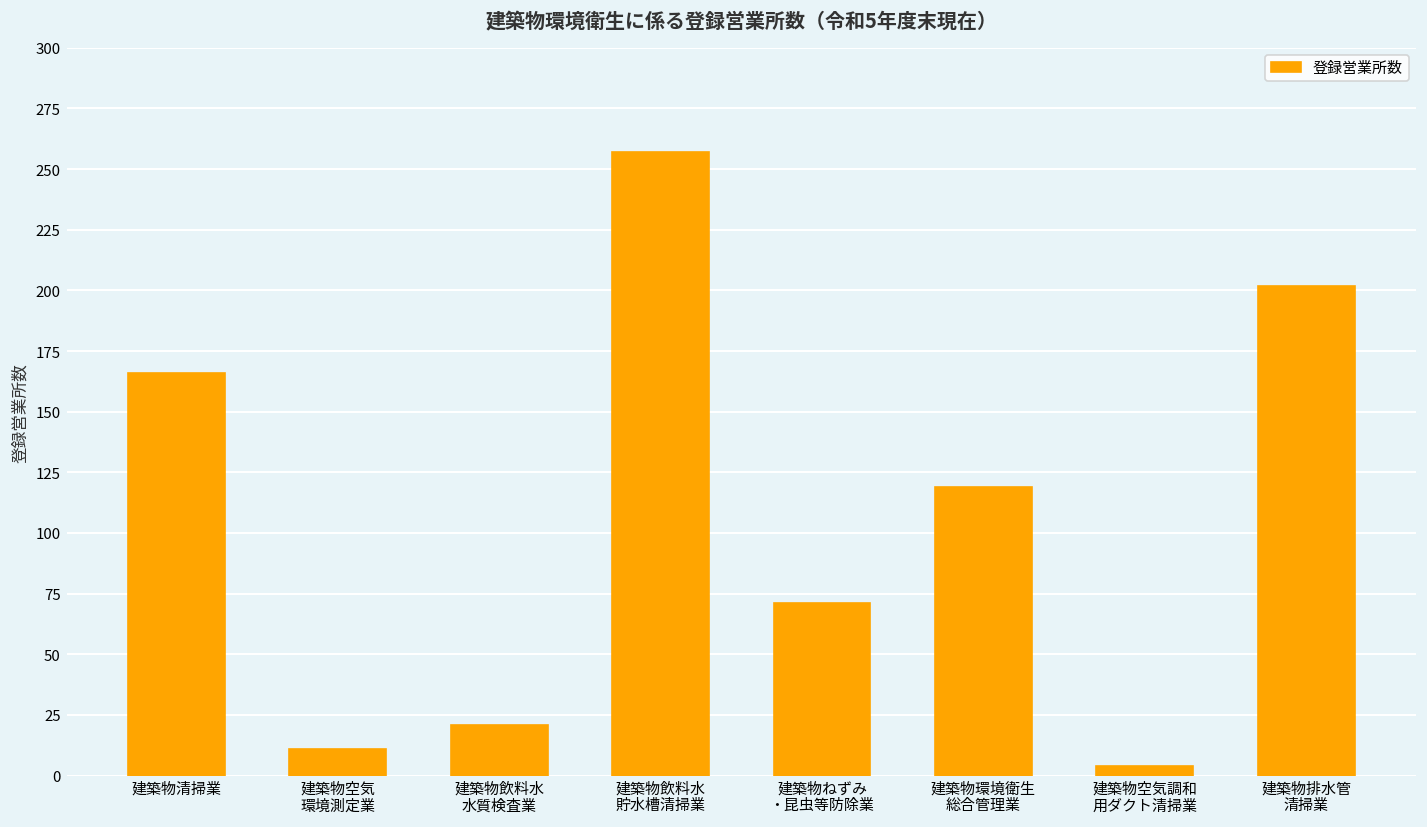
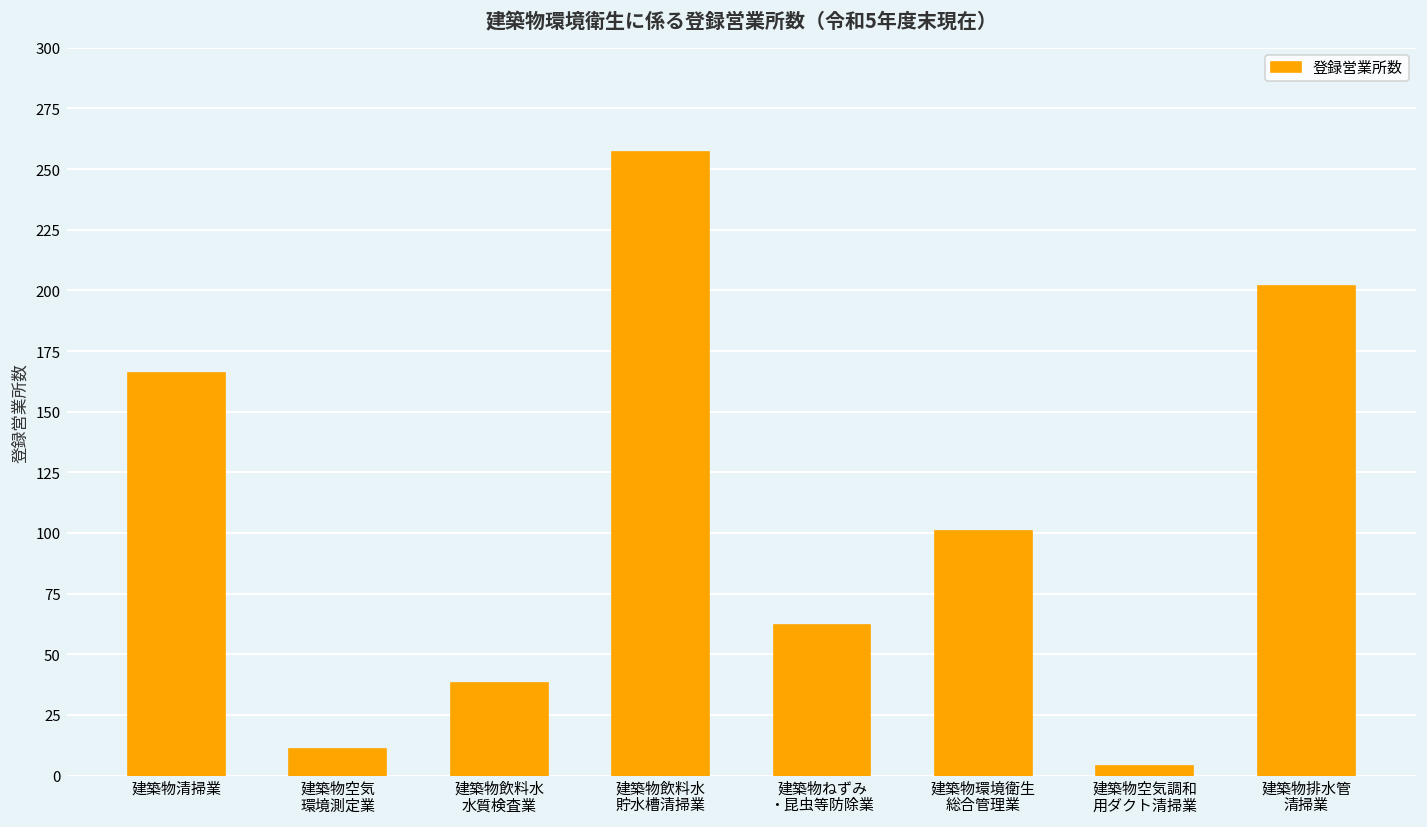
建築物飲料水 水質検査業: 21 -> 38
建築物ねずみ ・昆虫等防除業: 71 -> 62
建築物環境衛生 総合管理業: 119 -> 101
